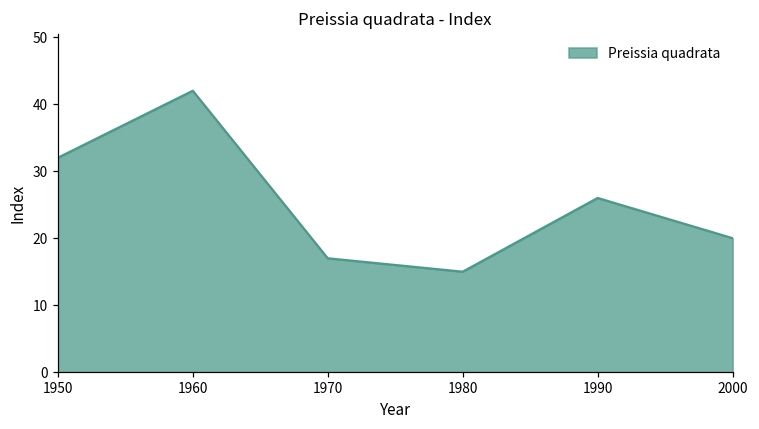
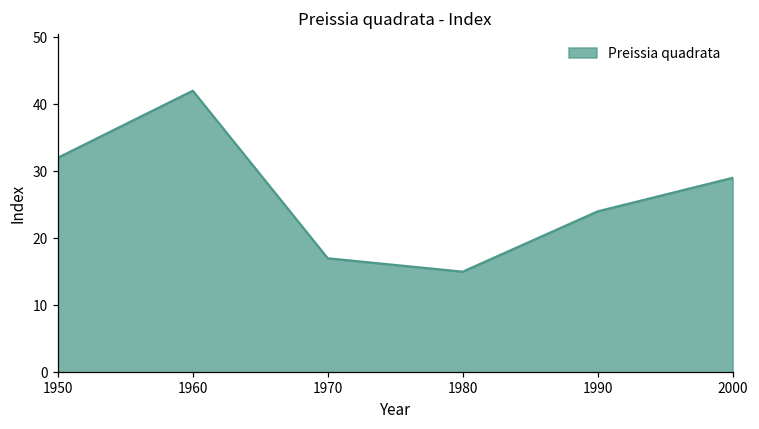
1990: 26 -> 24
2000: 20 -> 29
